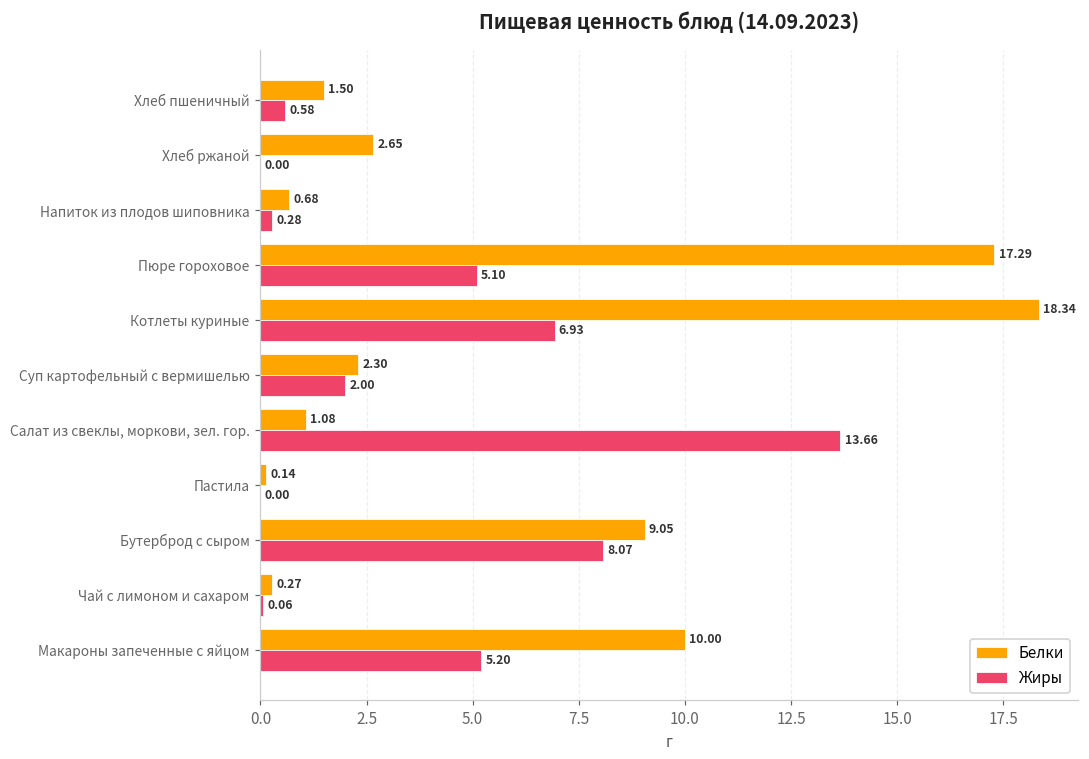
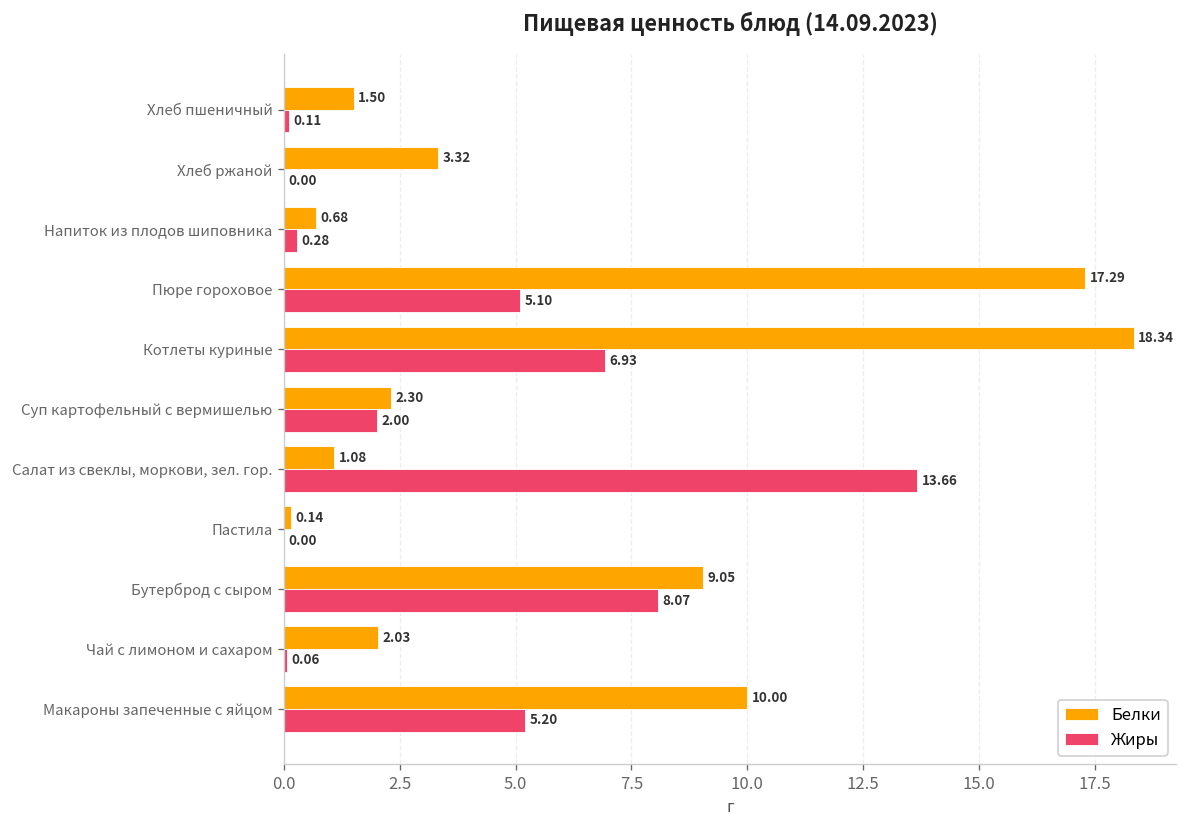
Жиры, Хлеб пшеничный: 0.58 -> 0.11
Белки, Хлеб ржаной: 2.65 -> 3.32
Белки, Чай с лимоном и сахаром: 0.27 -> 2.03
